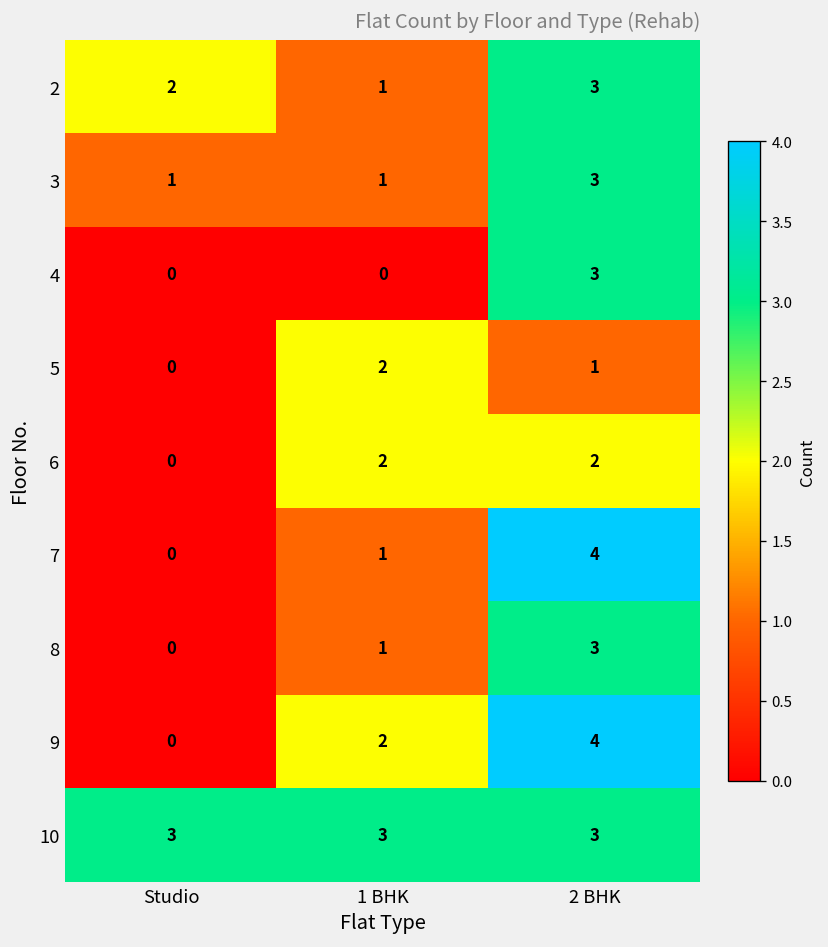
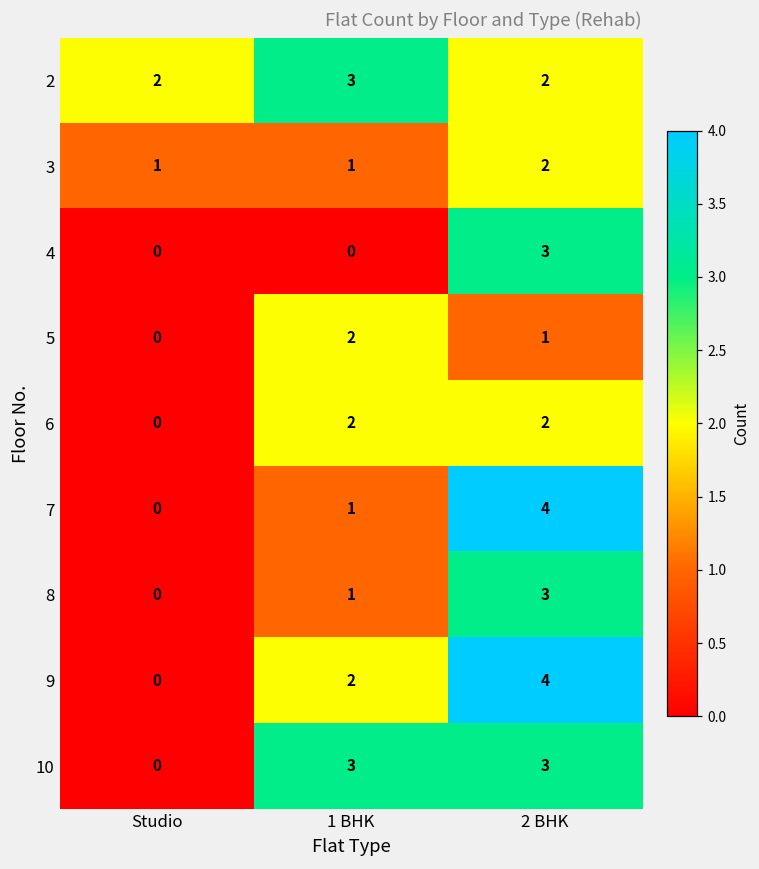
2, 1 BHK: 1 -> 3
2, 2 BHK: 3 -> 2
3, 2 BHK: 3 -> 2
10, Studio: 3 -> 0
